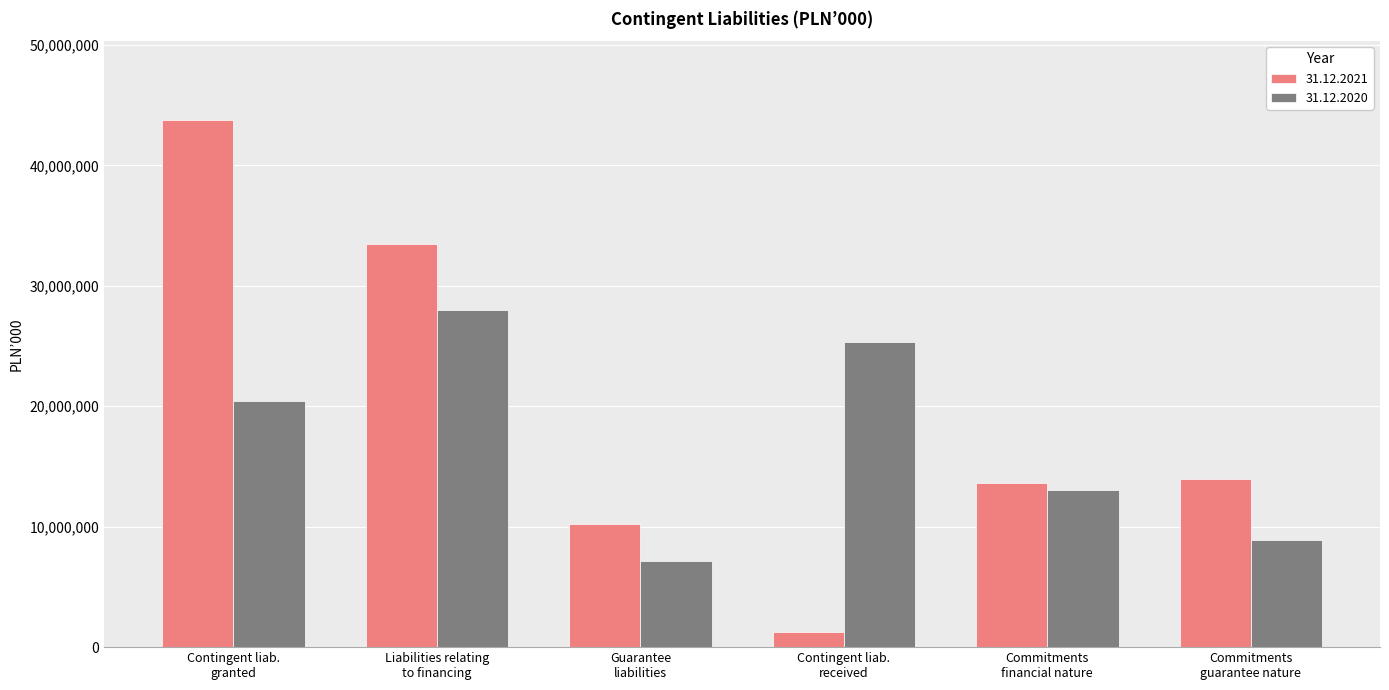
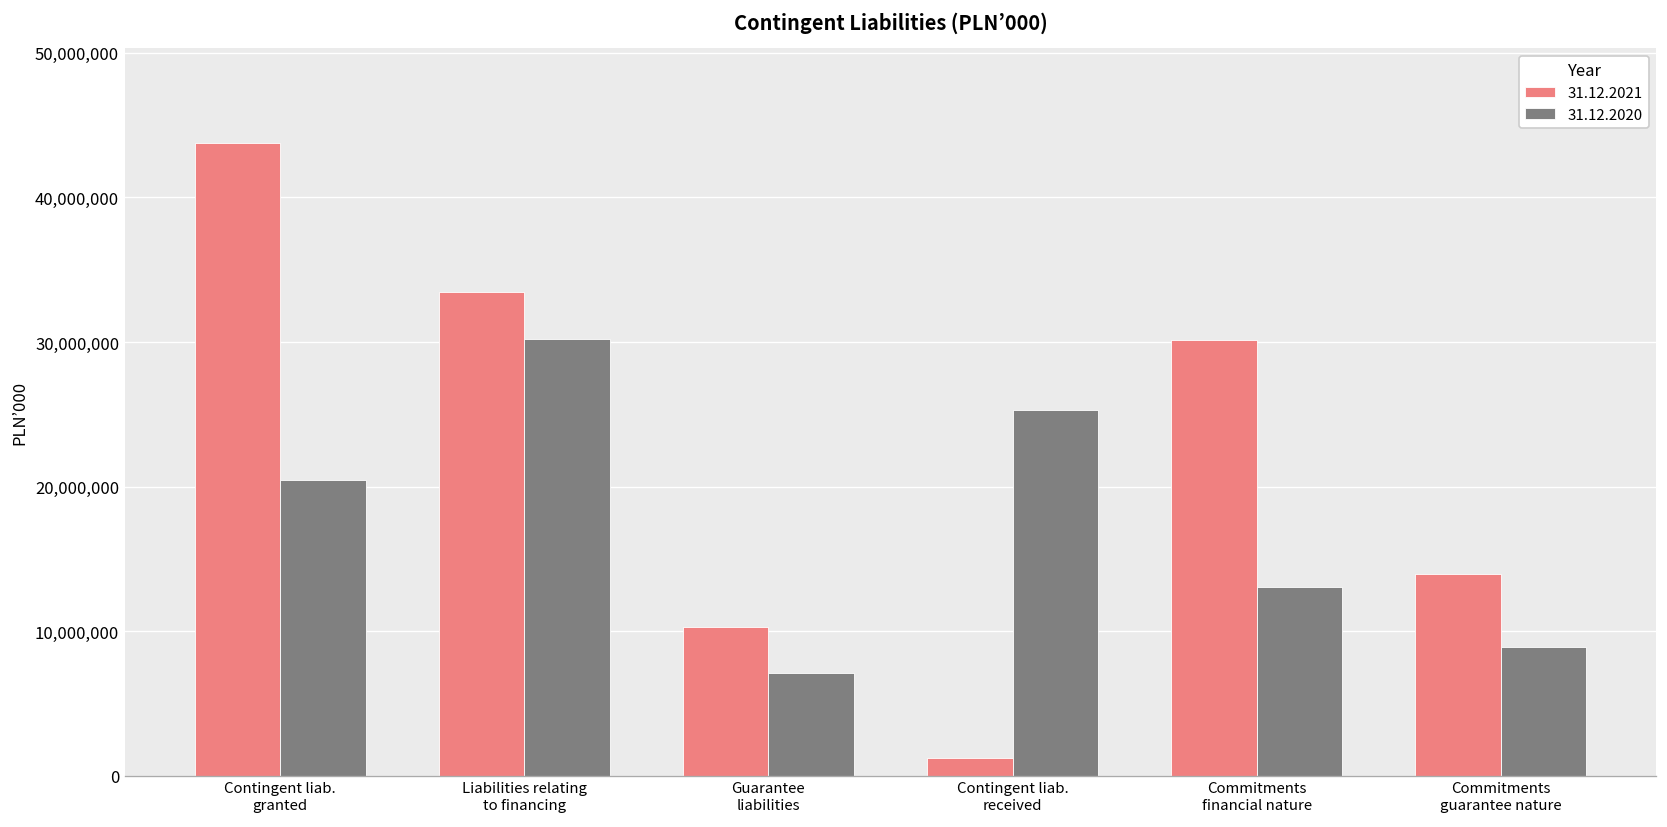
31.12.2020, Liabilities relating to financing: 28,000,000 -> 30,200,000
31.12.2021, Commitments financial nature: 13,600,000 -> 30,200,000
